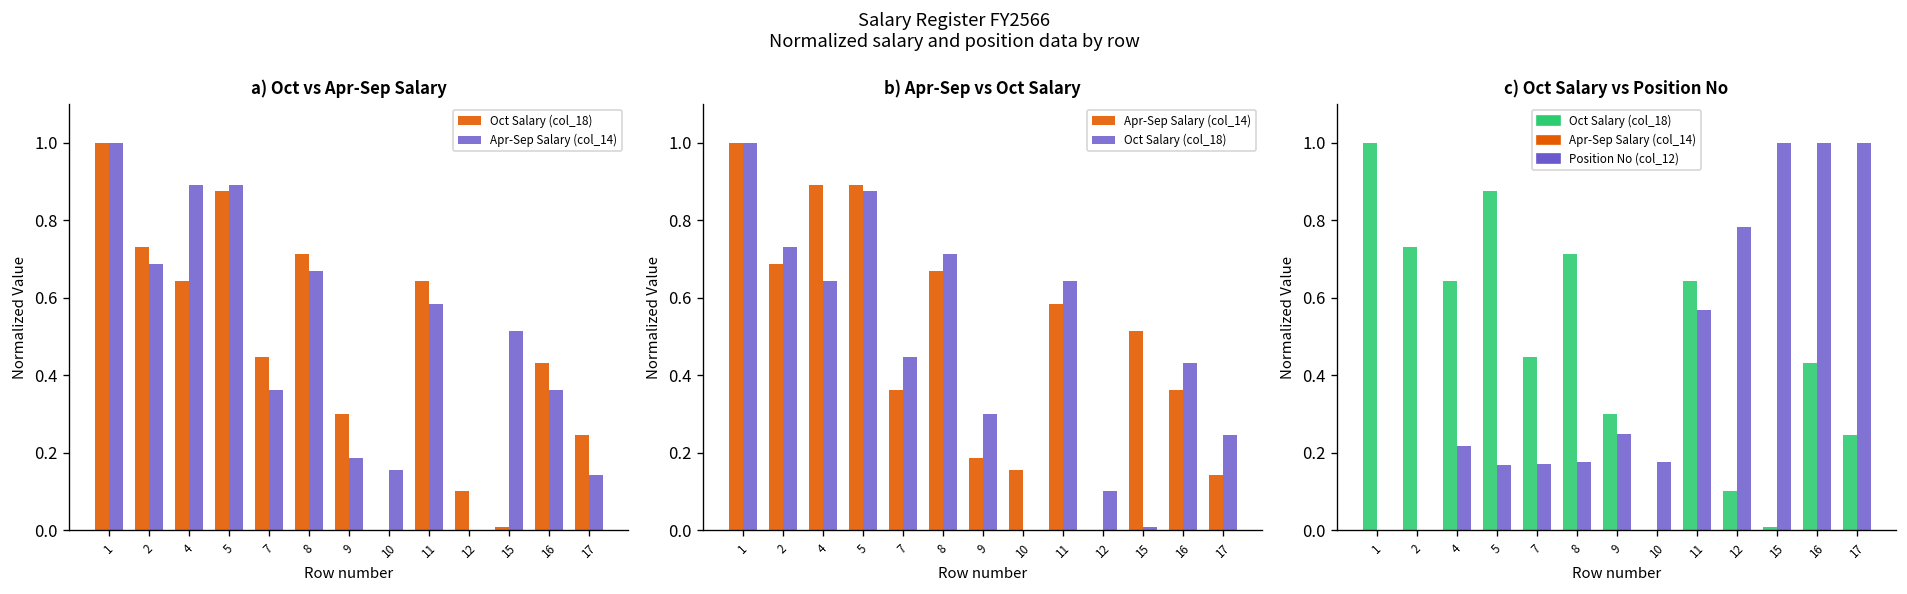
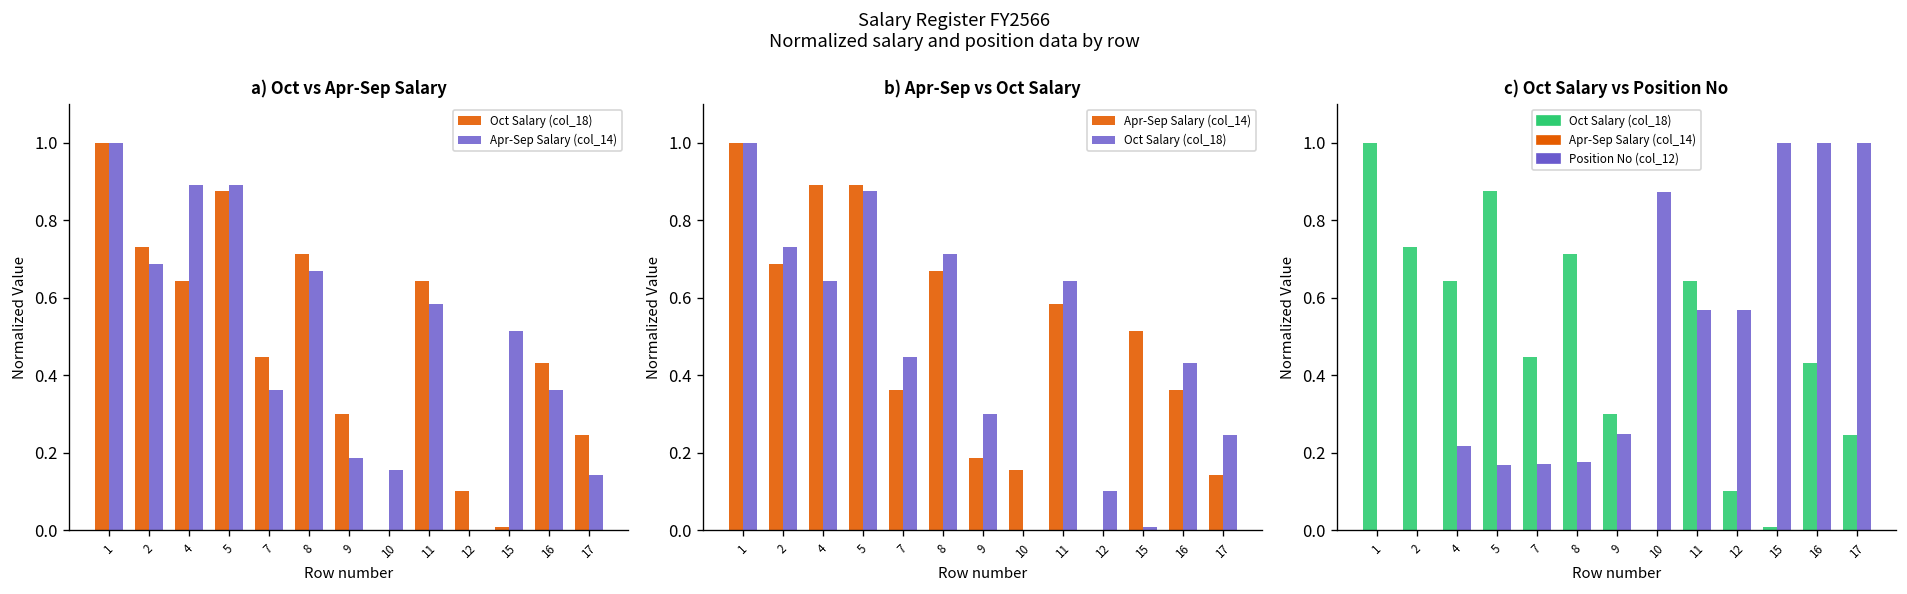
c) Oct Salary vs Position No, Position No (col_12), 10: 0.18 -> 0.87
c) Oct Salary vs Position No, Position No (col_12), 12: 0.78 -> 0.57
